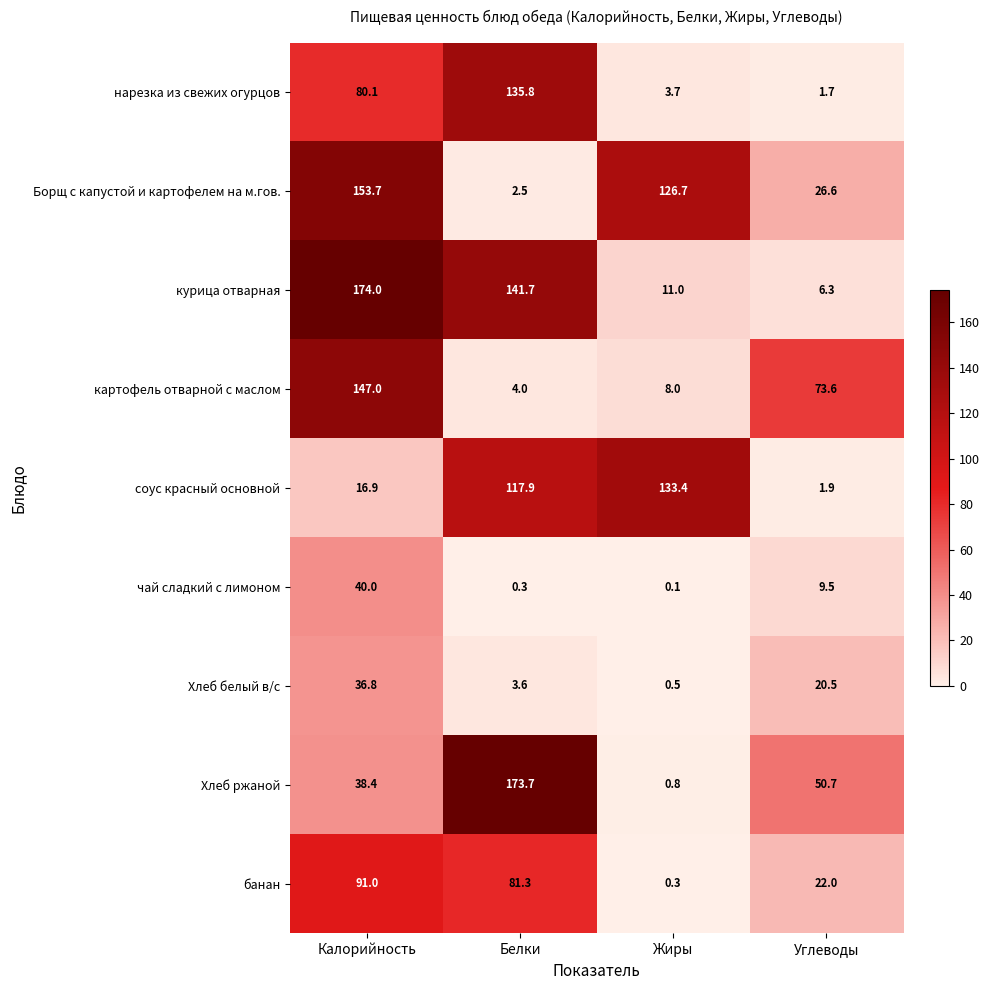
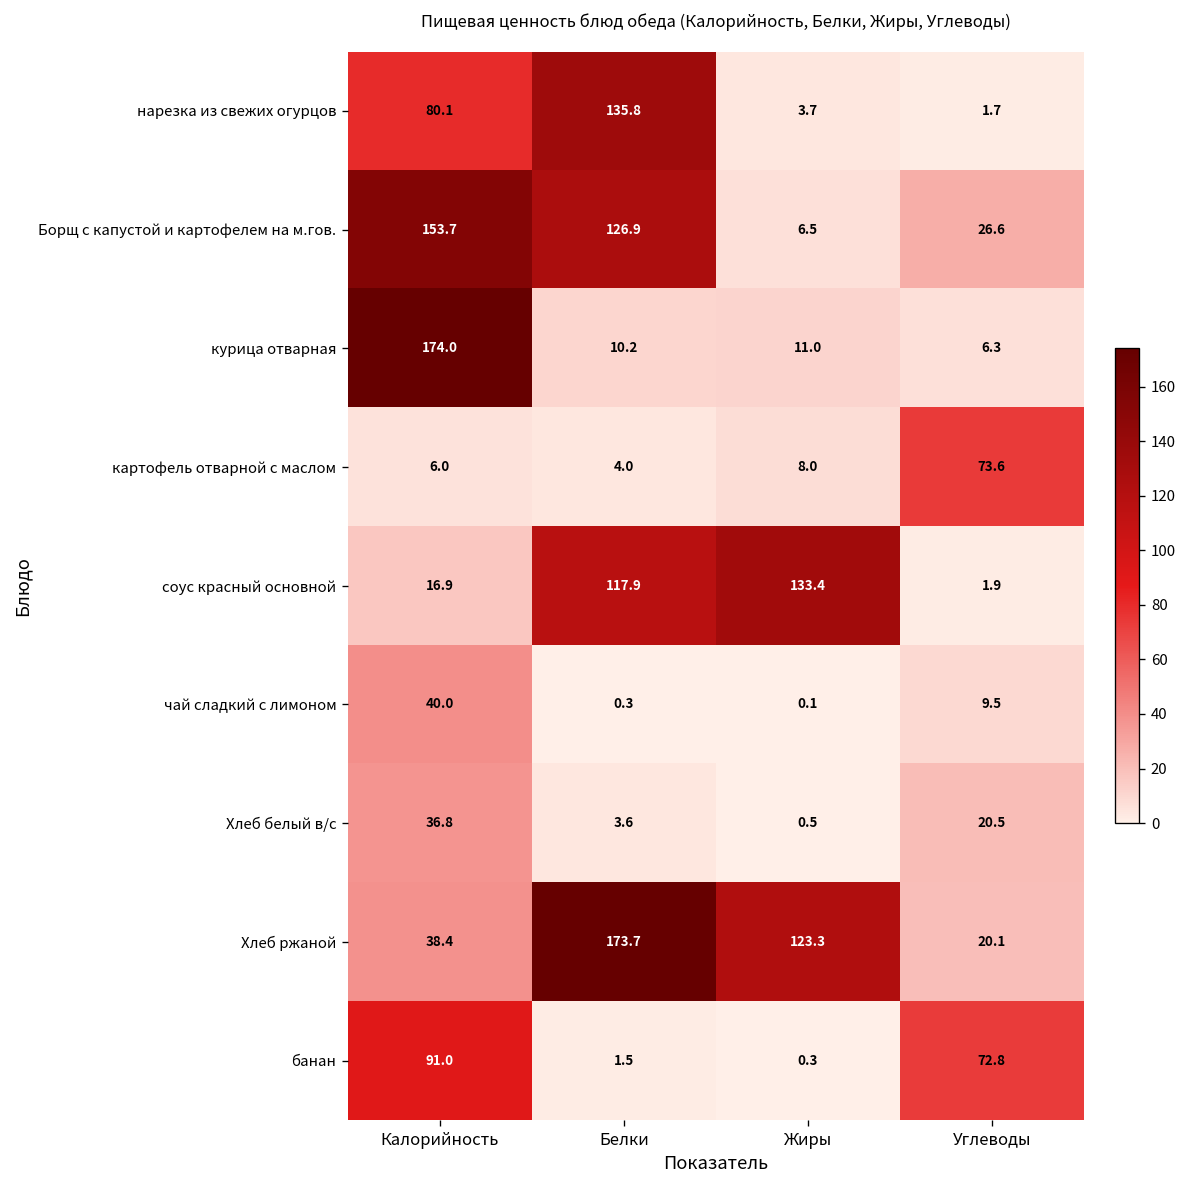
Борщ с капустой и картофелем на м.гов., Белки: 2.5 -> 126.9
Борщ с капустой и картофелем на м.гов., Жиры: 126.7 -> 6.5
курица отварная, Белки: 141.7 -> 10.2
картофель отварной с маслом, Калорийность: 147.0 -> 6.0
Хлеб ржаной, Жиры: 0.8 -> 123.3
Хлеб ржаной, Углеводы: 50.7 -> 20.1
банан, Белки: 81.3 -> 1.5
банан, Углеводы: 22.0 -> 72.8
